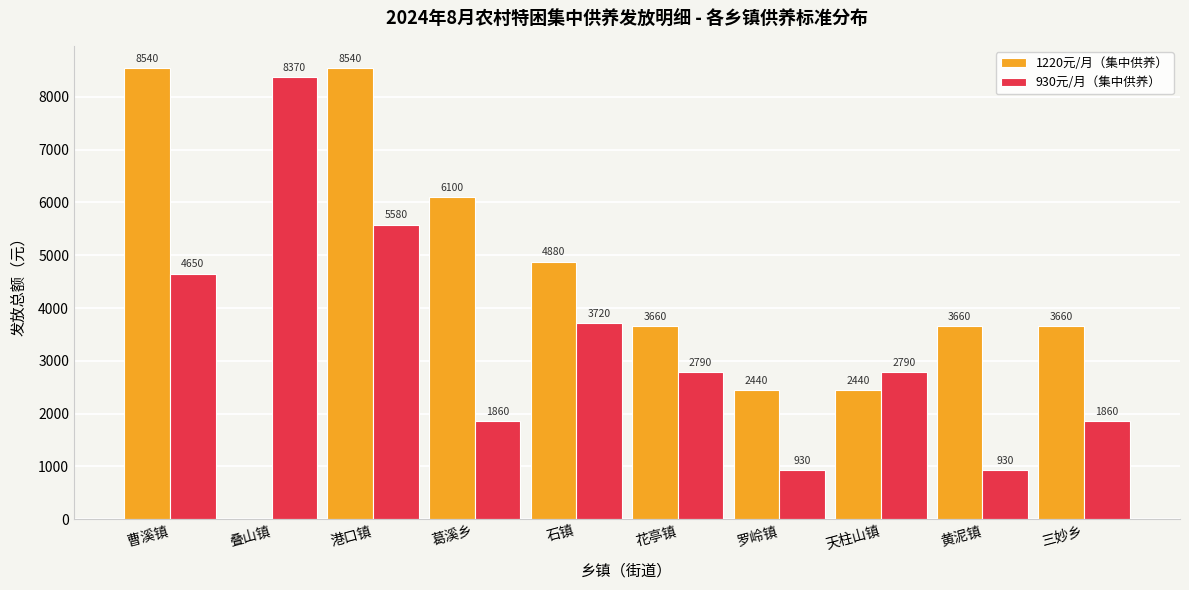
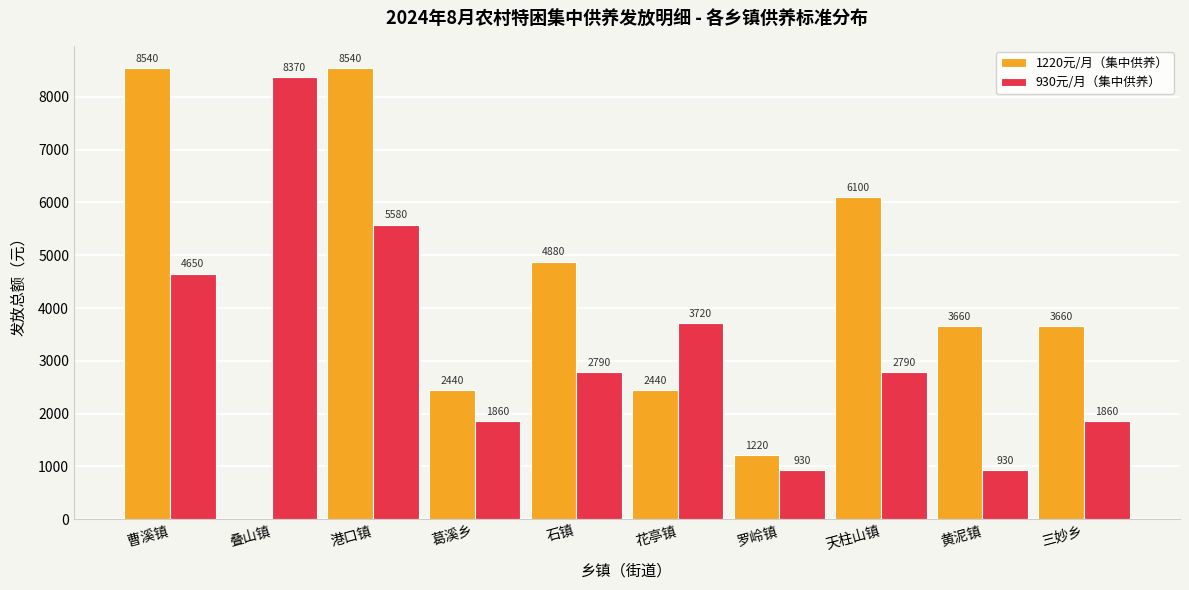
1220元/月（集中供养）, 葛溪乡: 6100 -> 2440
930元/月（集中供养）, 石镇: 3720 -> 2790
1220元/月（集中供养）, 花亭镇: 3660 -> 2440
930元/月（集中供养）, 花亭镇: 2790 -> 3720
1220元/月（集中供养）, 罗岭镇: 2440 -> 1220
1220元/月（集中供养）, 天柱山镇: 2440 -> 6100
